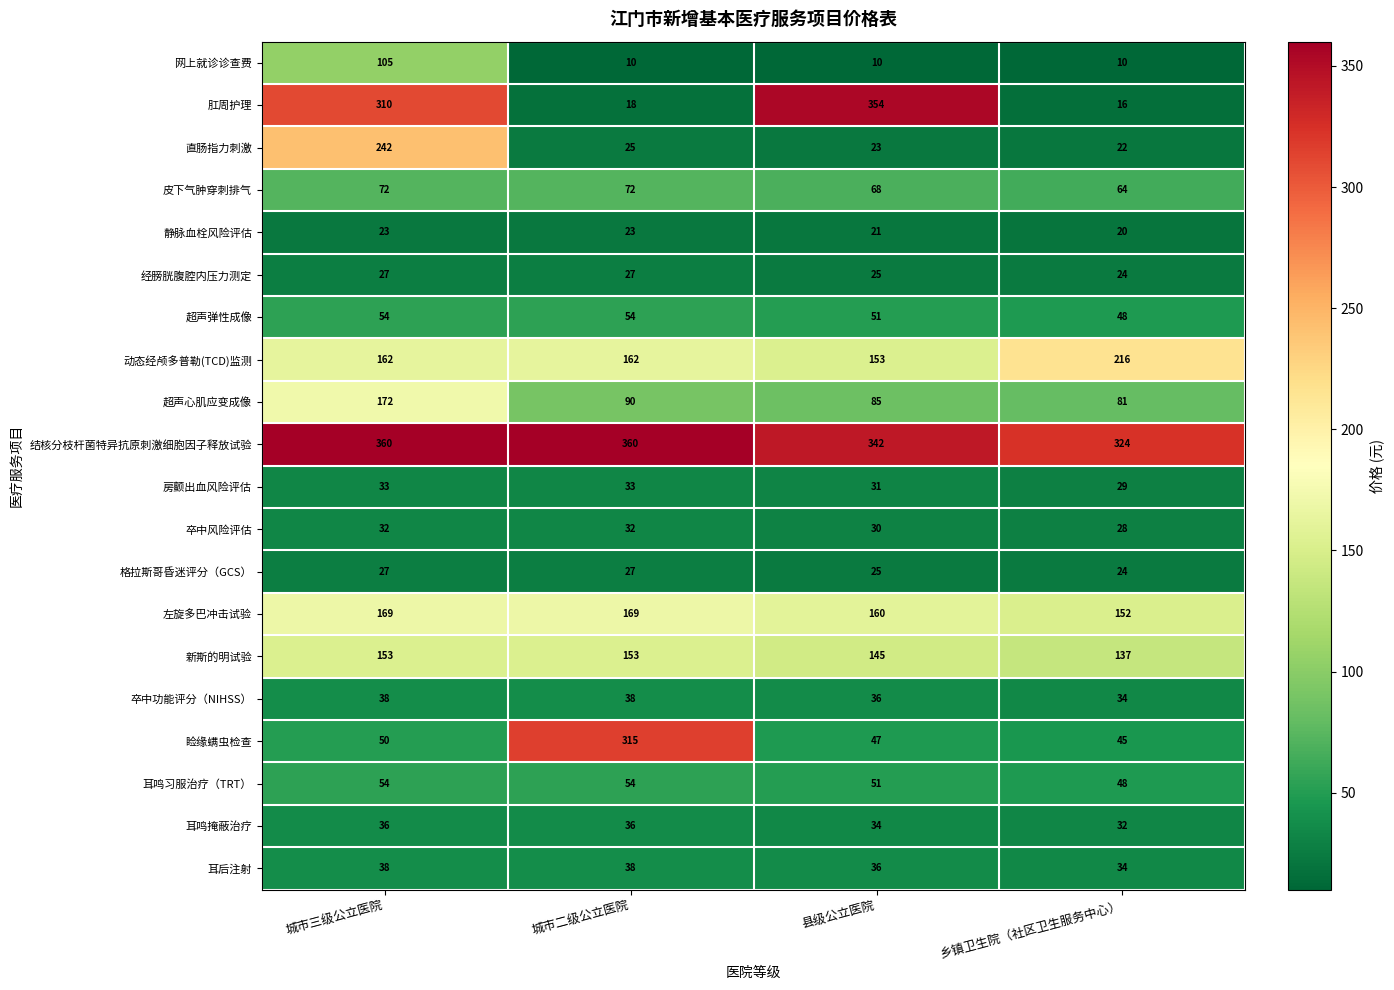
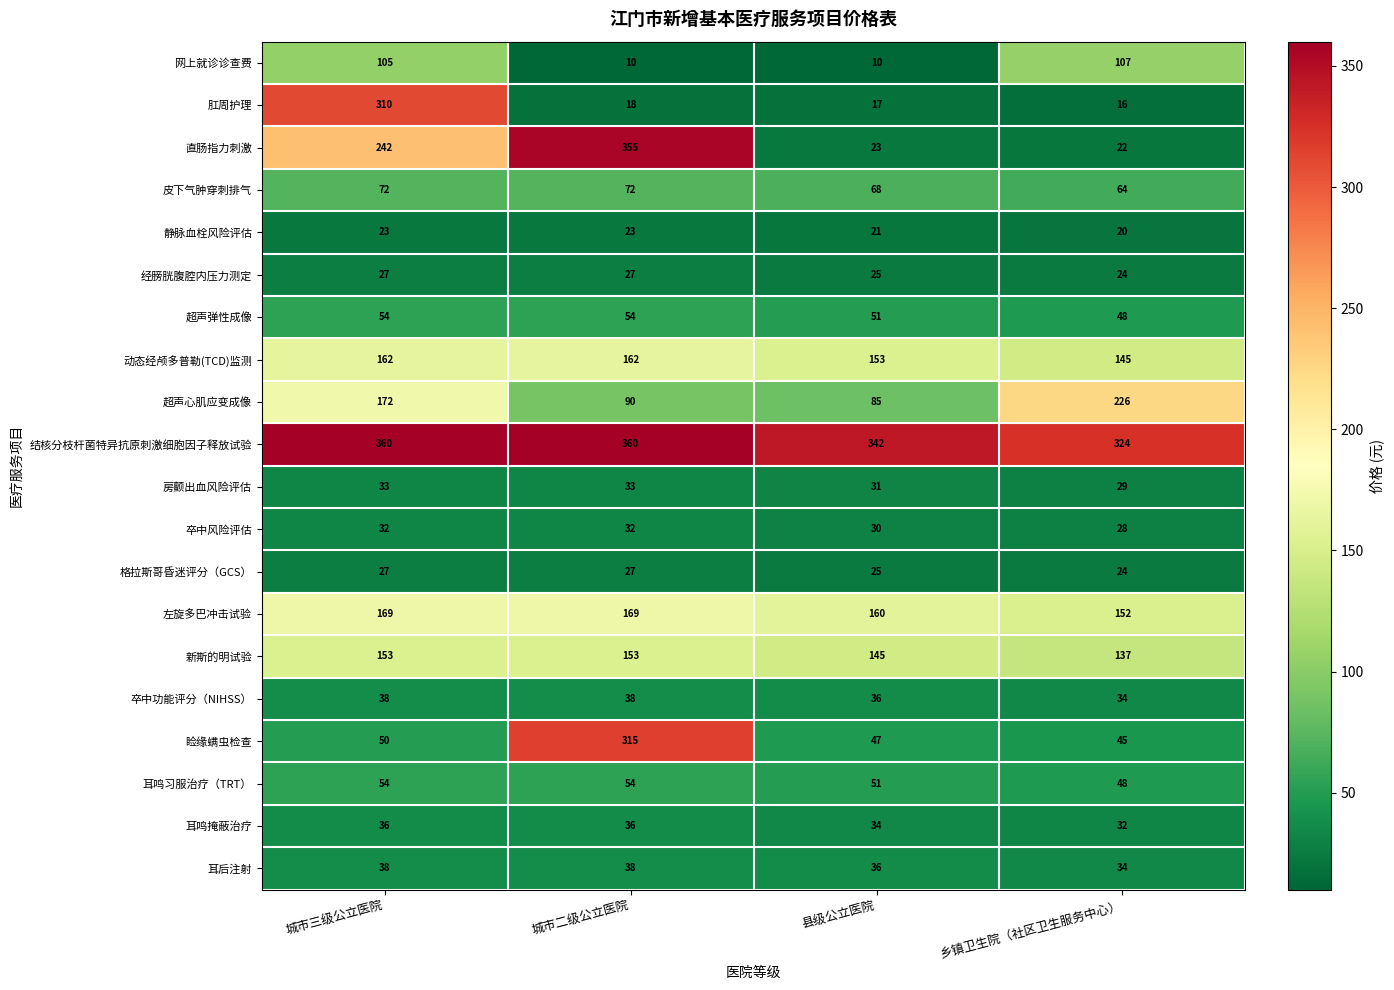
网上就诊诊查费, 乡镇卫生院（社区卫生服务中心）: 10 -> 107
肛周护理, 县级公立医院: 354 -> 17
直肠指力刺激, 城市二级公立医院: 25 -> 355
动态经颅多普勒(TCD)监测, 乡镇卫生院（社区卫生服务中心）: 216 -> 145
超声心肌应变成像, 乡镇卫生院（社区卫生服务中心）: 81 -> 226
